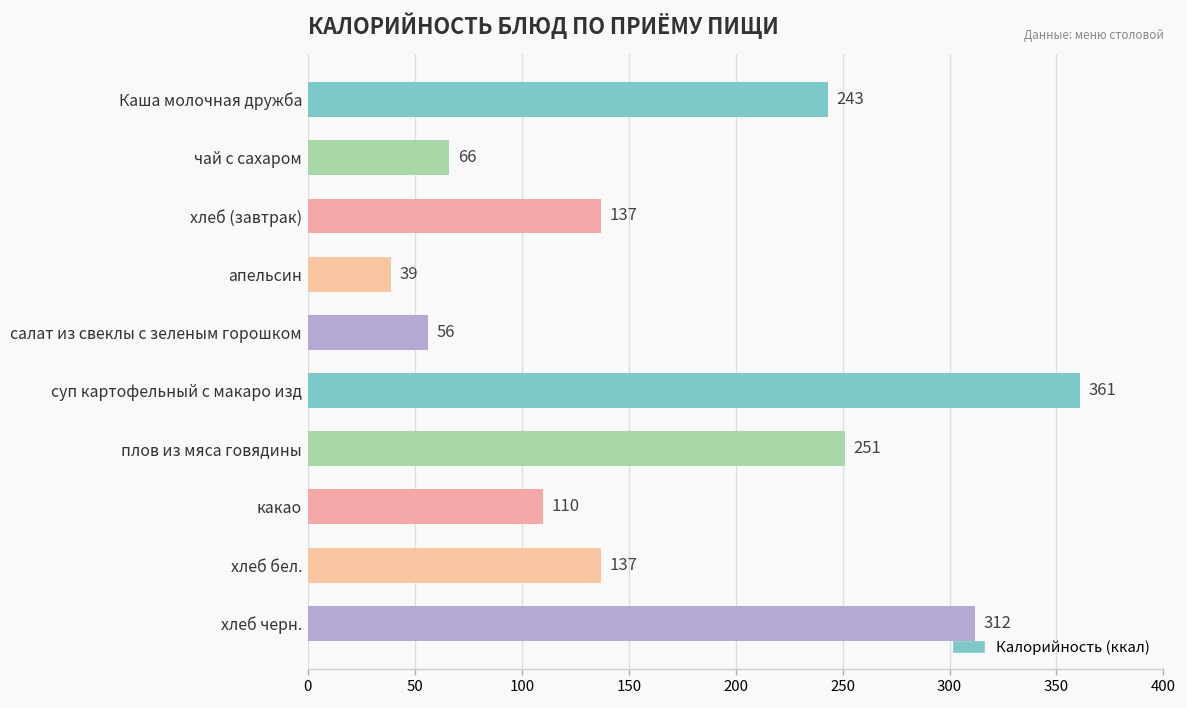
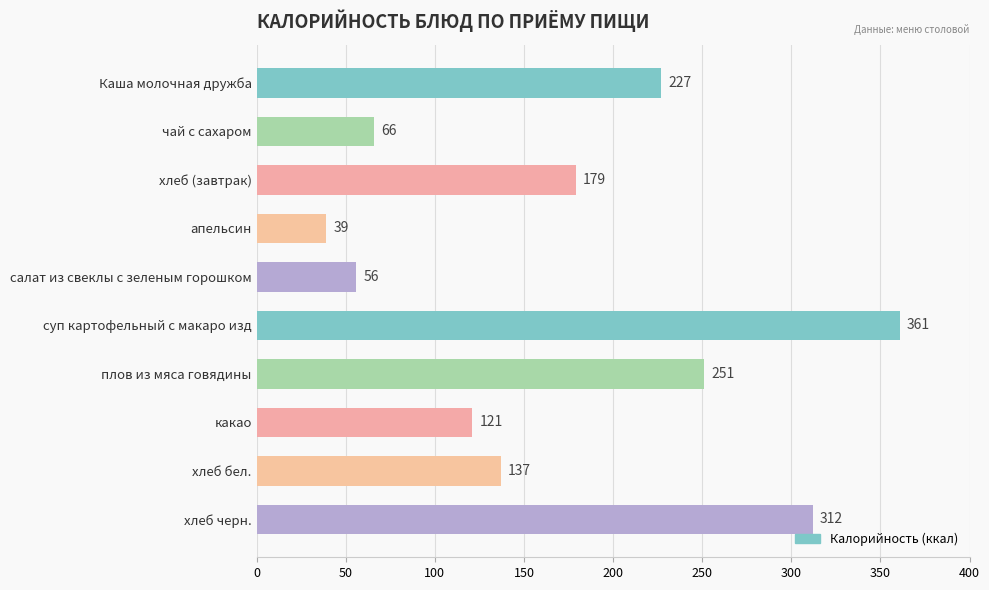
Каша молочная дружба: 243 -> 227
хлеб (завтрак): 137 -> 179
какао: 110 -> 121
